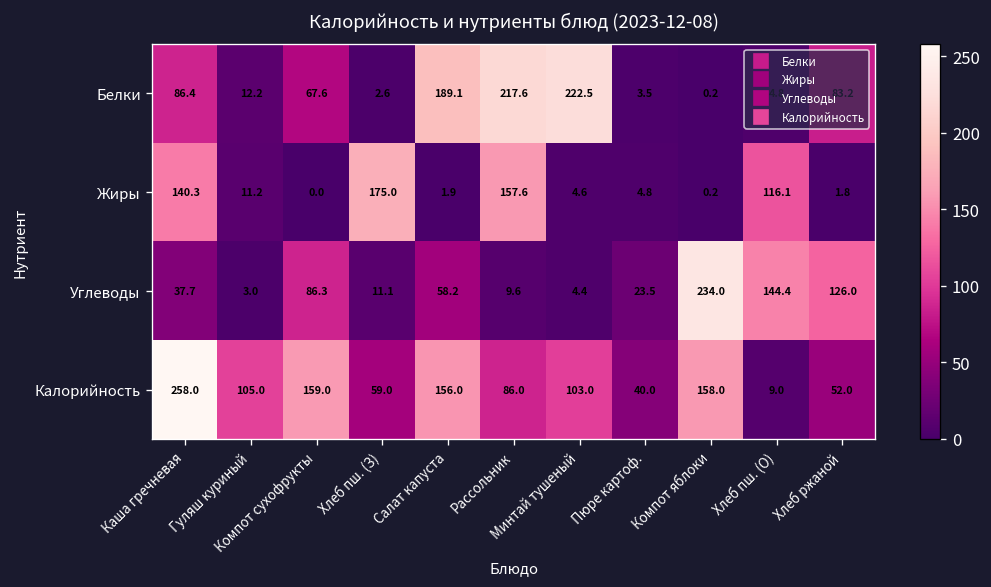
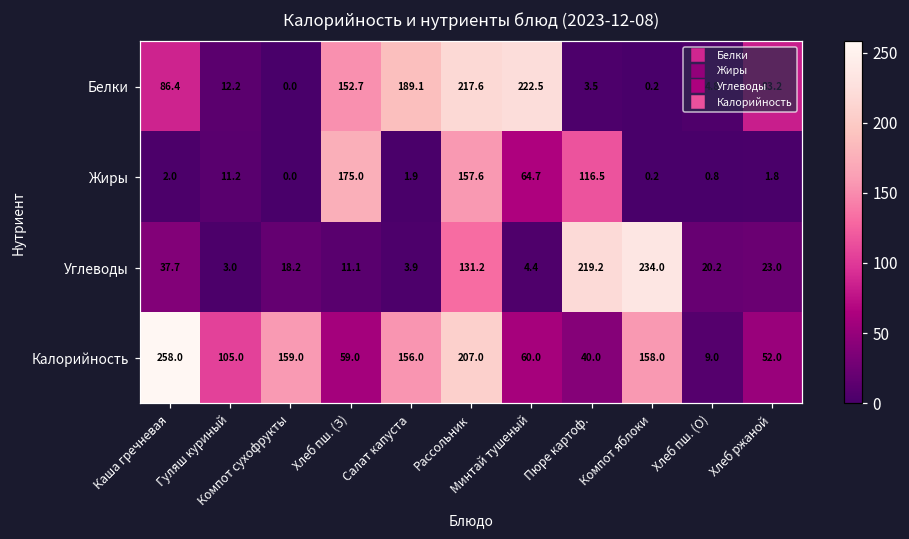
Белки, Компот сухофрукты: 67.6 -> 0.0
Белки, Хлеб пш. (З): 2.6 -> 152.7
Жиры, Каша гречневая: 140.3 -> 2.0
Жиры, Минтай тушеный: 4.6 -> 64.7
Жиры, Пюре картоф.: 4.8 -> 116.5
Жиры, Хлеб пш. (О): 116.1 -> 0.8
Углеводы, Компот сухофрукты: 86.3 -> 18.2
Углеводы, Салат капуста: 58.2 -> 3.9
Углеводы, Рассольник: 9.6 -> 131.2
Углеводы, Пюре картоф.: 23.5 -> 219.2
Углеводы, Хлеб пш. (О): 144.4 -> 20.2
Углеводы, Хлеб ржаной: 126.0 -> 23.0
Калорийность, Рассольник: 86.0 -> 207.0
Калорийность, Минтай тушеный: 103.0 -> 60.0
